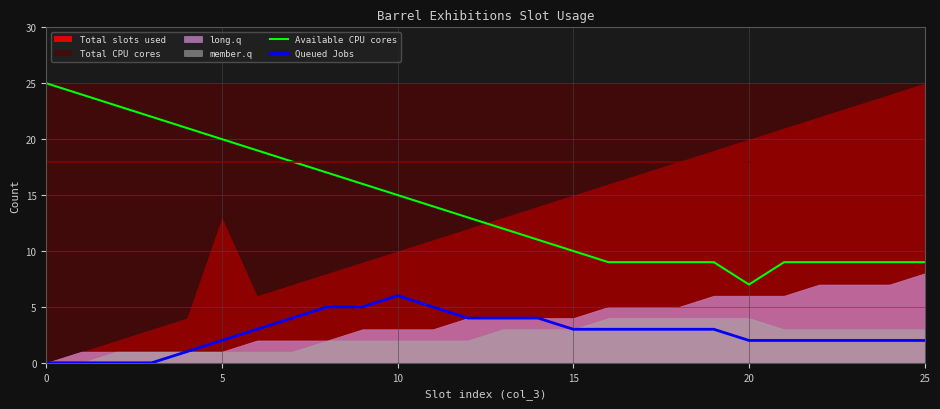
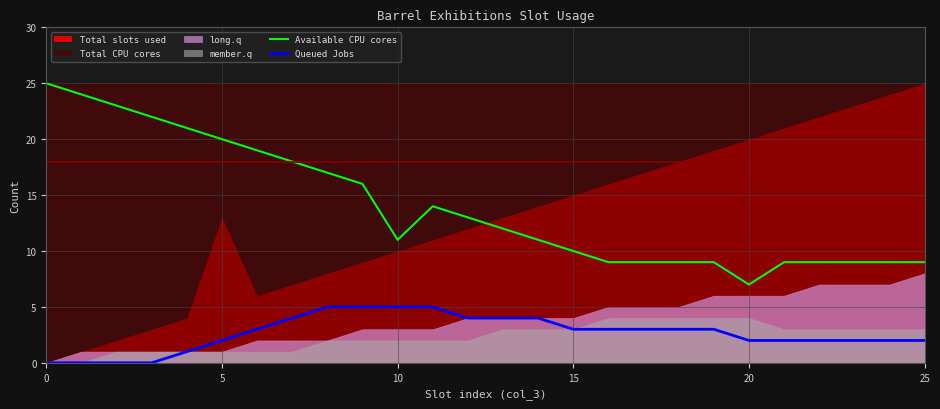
Available CPU cores, 10: 15 -> 11
Queued Jobs, 10: 6 -> 5
